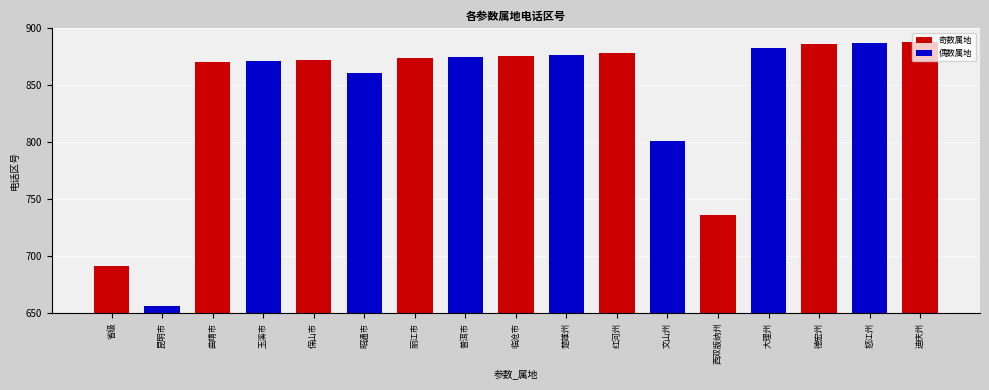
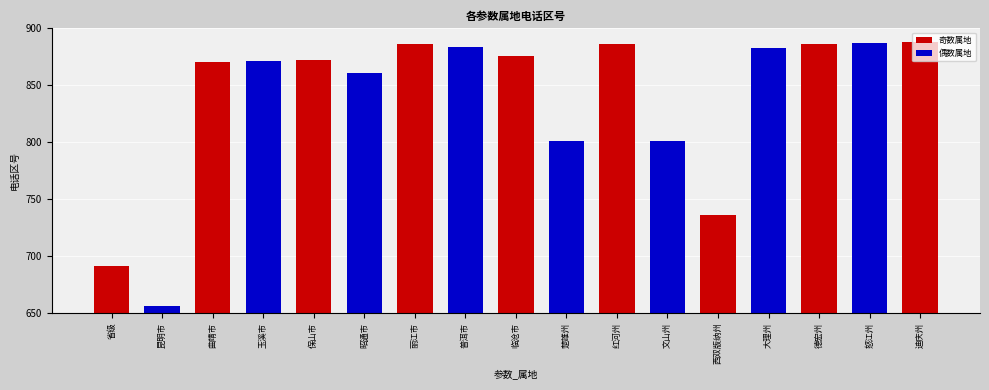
丽江市: 874 -> 886
普洱市: 875 -> 884
楚雄州: 877 -> 801
红河州: 878 -> 886
